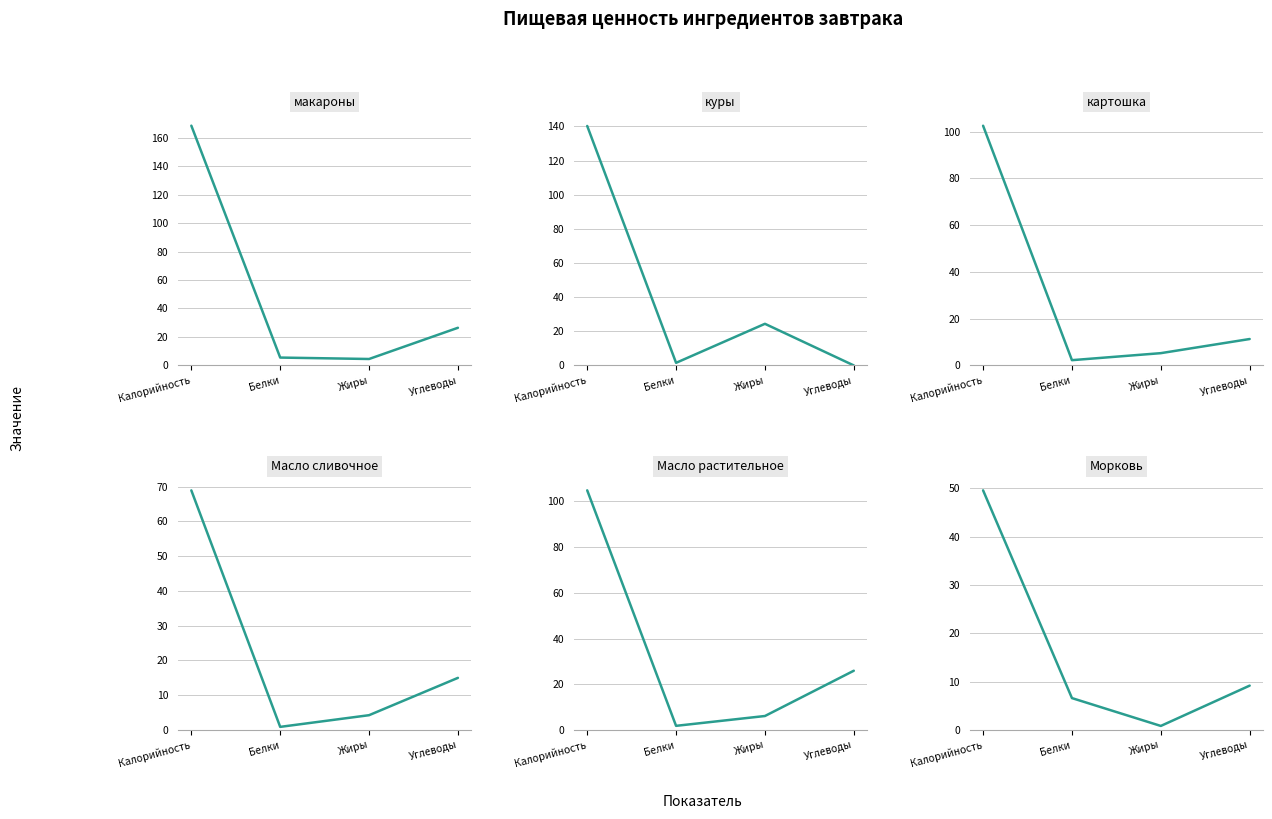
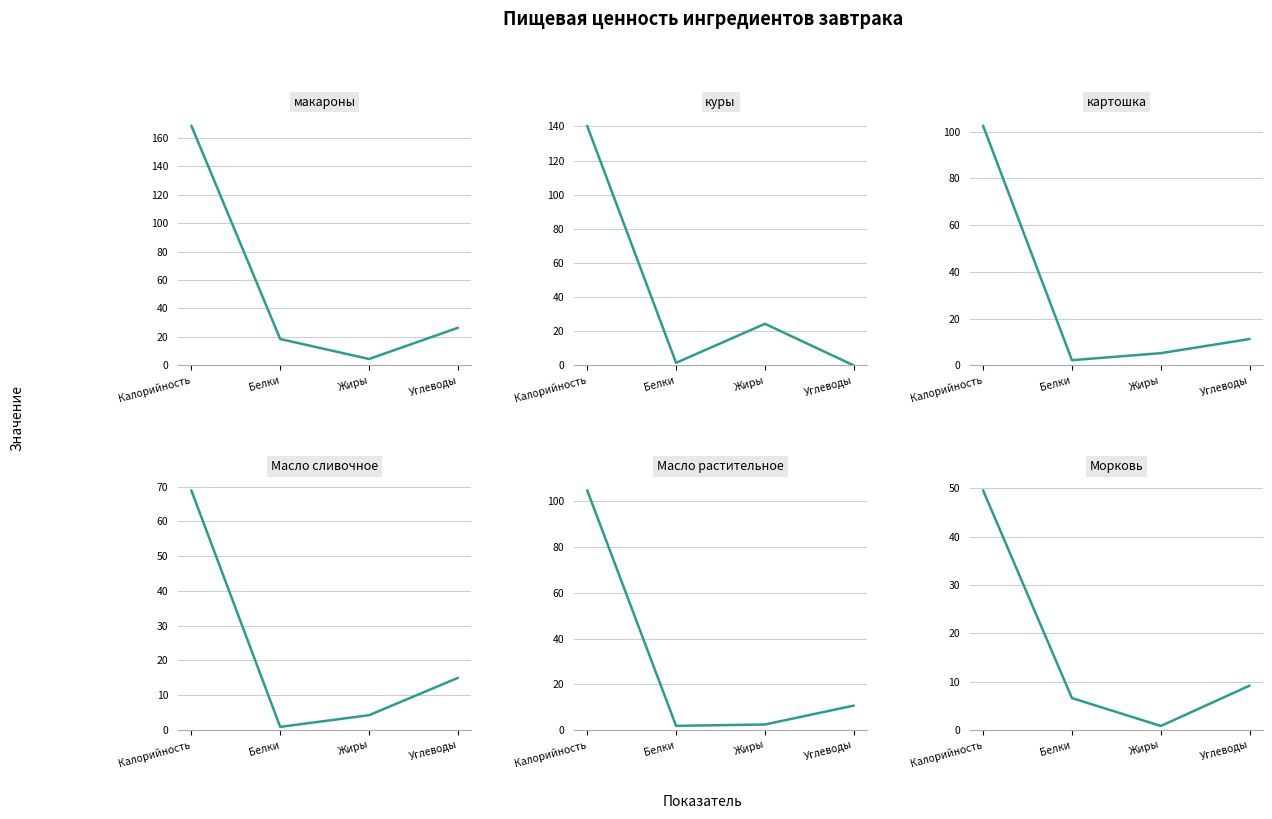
макароны, Белки: 6 -> 19
Масло растительное, Жиры: 6 -> 2
Масло растительное, Углеводы: 26 -> 11
